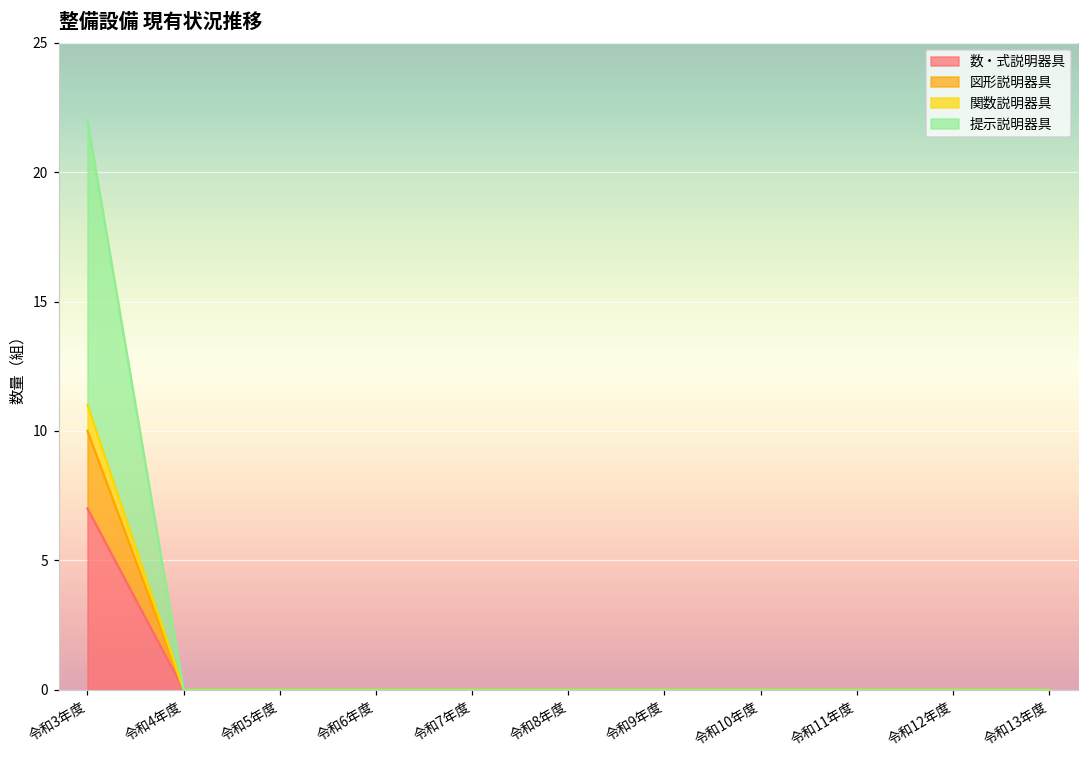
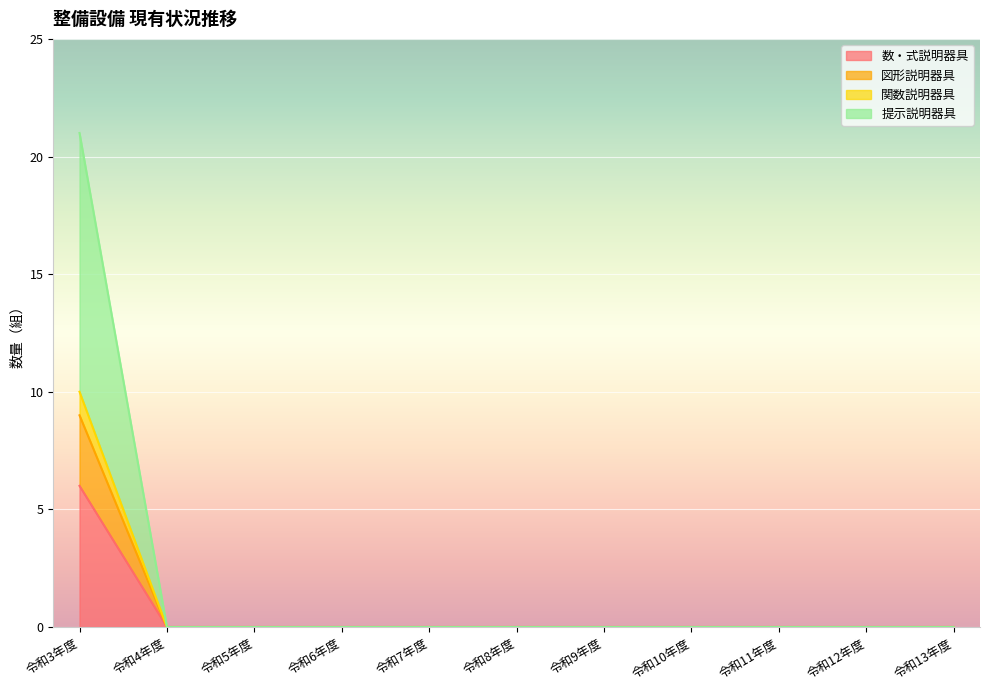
数・式説明器具, 令和3年度: 7 -> 6
